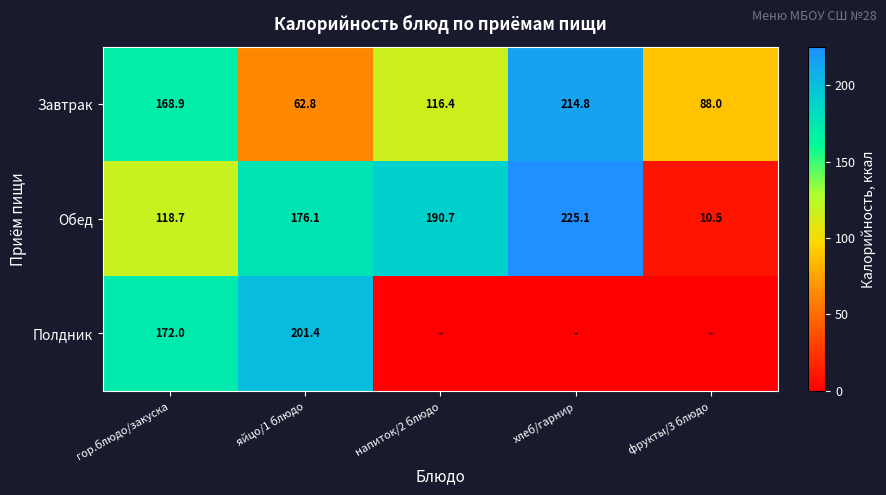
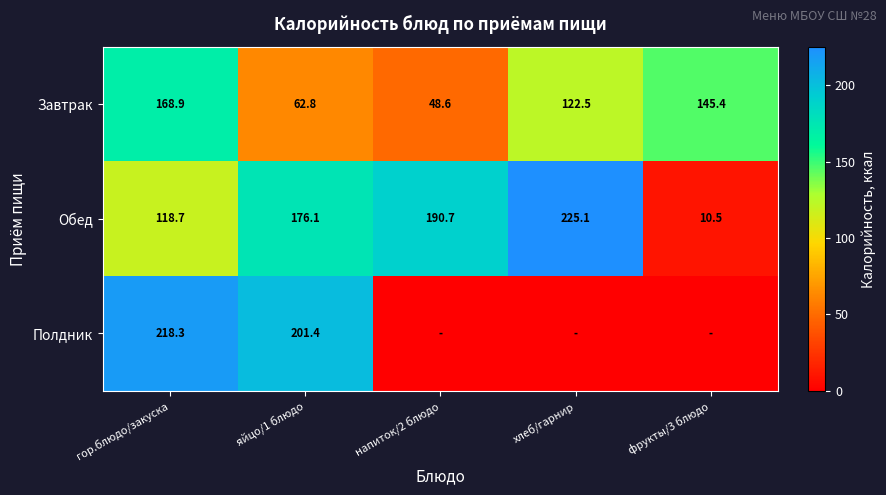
Завтрак, напиток/2 блюдо: 116.4 -> 48.6
Завтрак, хлеб/гарнир: 214.8 -> 122.5
Завтрак, фрукты/3 блюдо: 88.0 -> 145.4
Полдник, гор.блюдо/закуска: 172.0 -> 218.3
